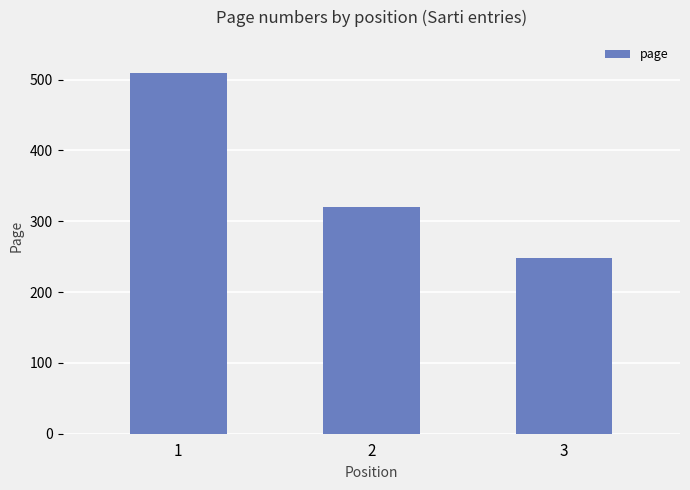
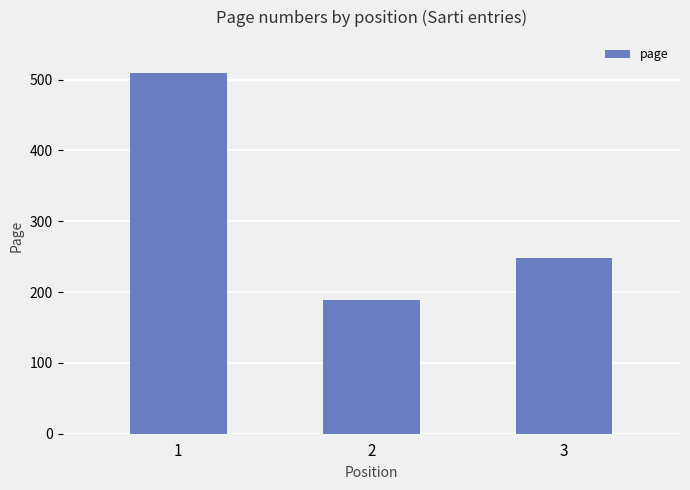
2: 320 -> 190
